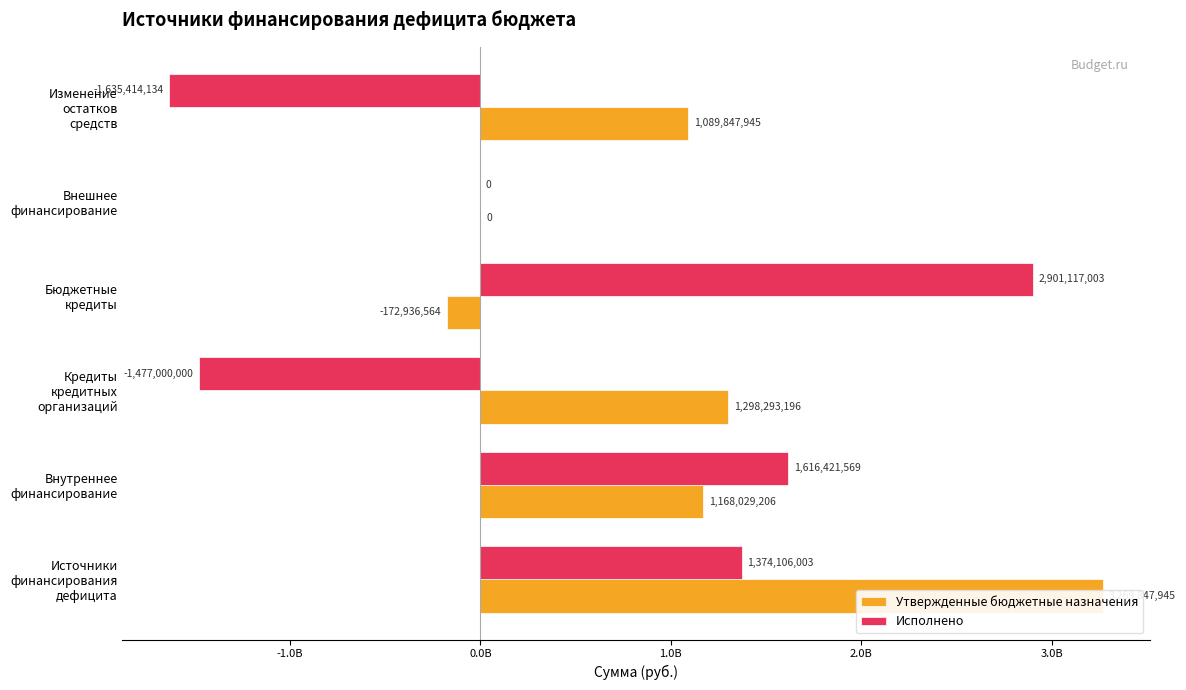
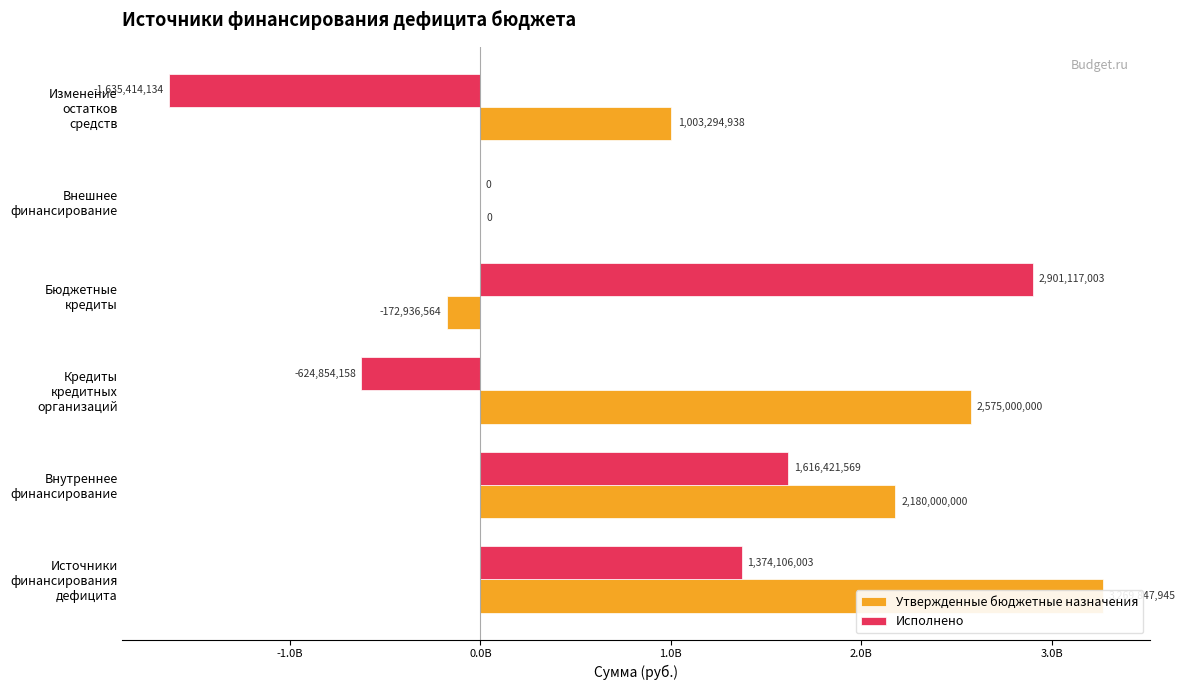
Утвержденные бюджетные назначения, Изменение остатков средств: 1,089,847,945 -> 1,003,294,938
Исполнено, Кредиты кредитных организаций: -1,477,000,000 -> -624,854,158
Утвержденные бюджетные назначения, Кредиты кредитных организаций: 1,298,293,196 -> 2,575,000,000
Утвержденные бюджетные назначения, Внутреннее финансирование: 1,168,029,206 -> 2,180,000,000
